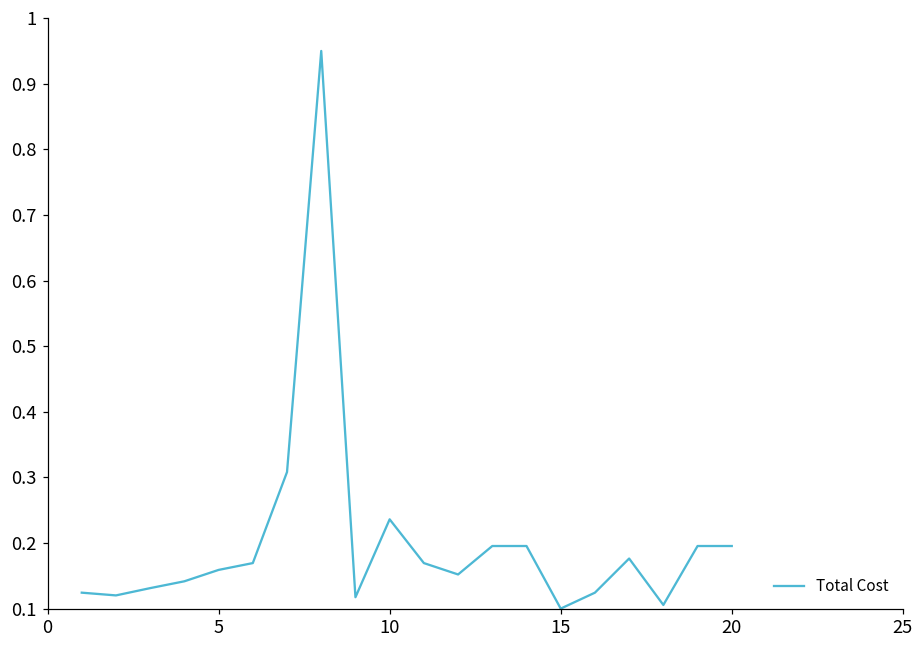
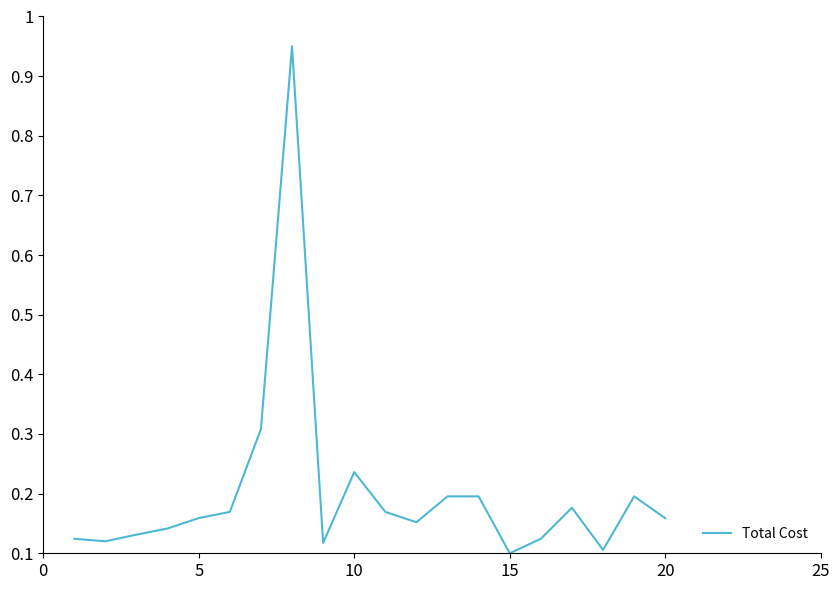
20: 0.20 -> 0.16
